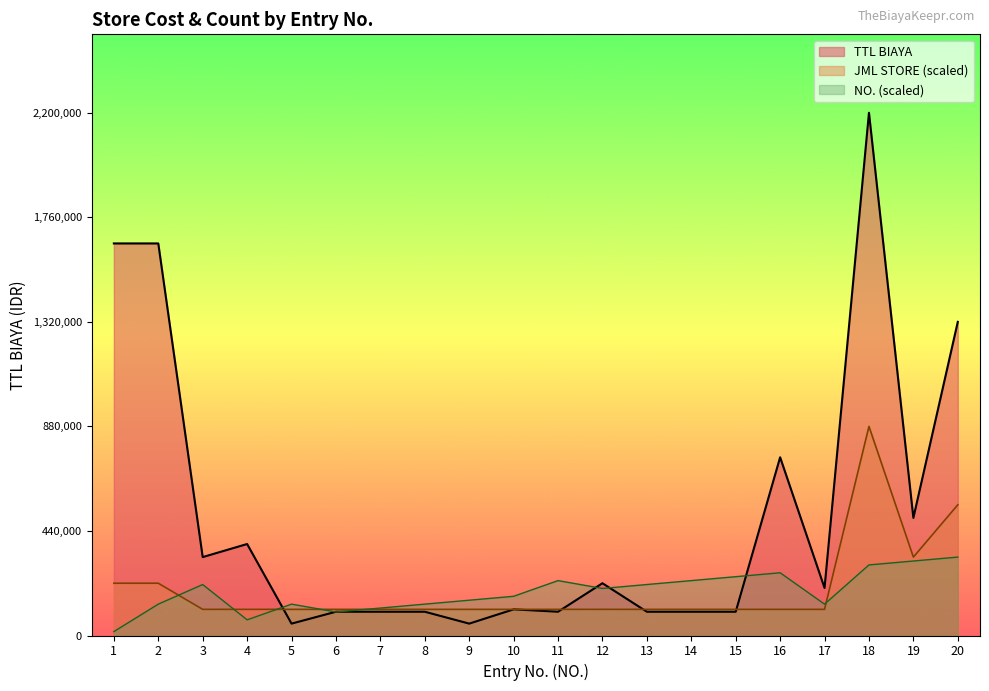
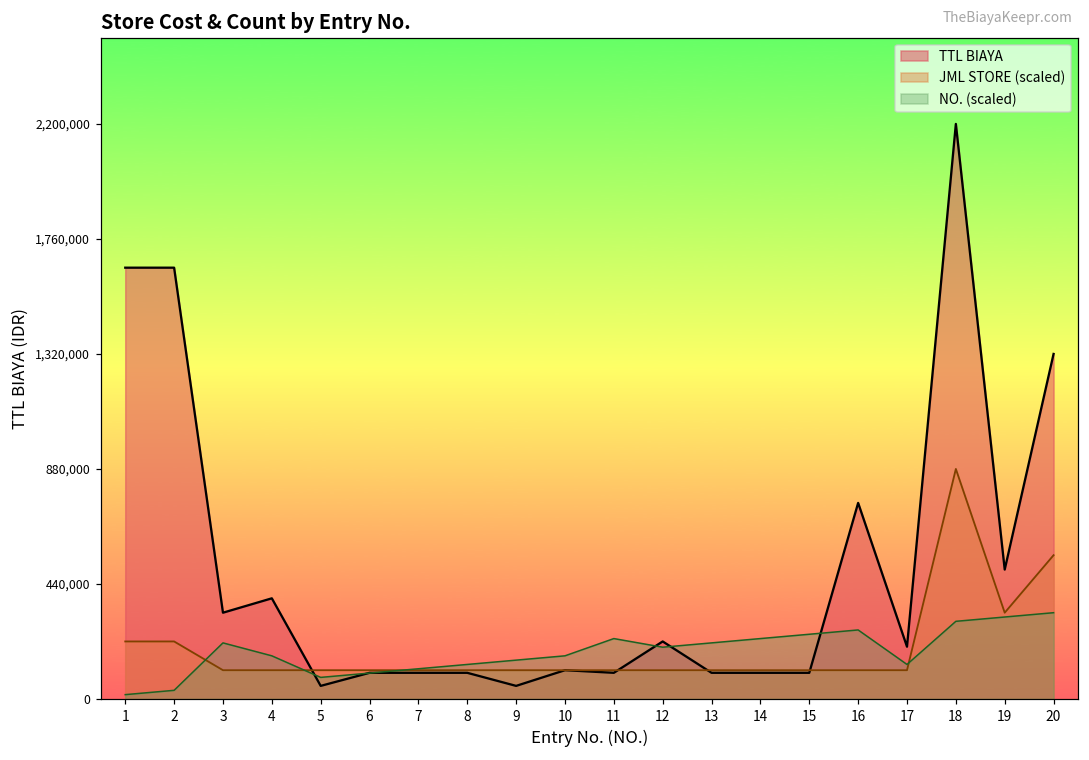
NO. (scaled), 2: 130,000 -> 30,000
NO. (scaled), 4: 70,000 -> 170,000
NO. (scaled), 5: 130,000 -> 80,000
